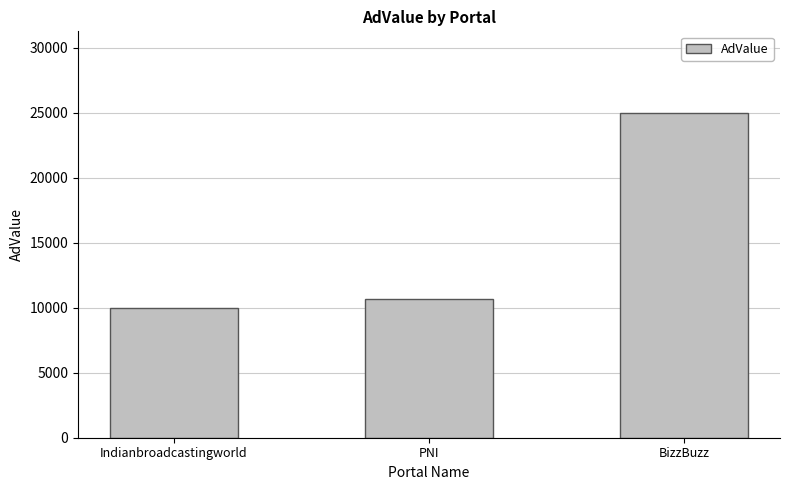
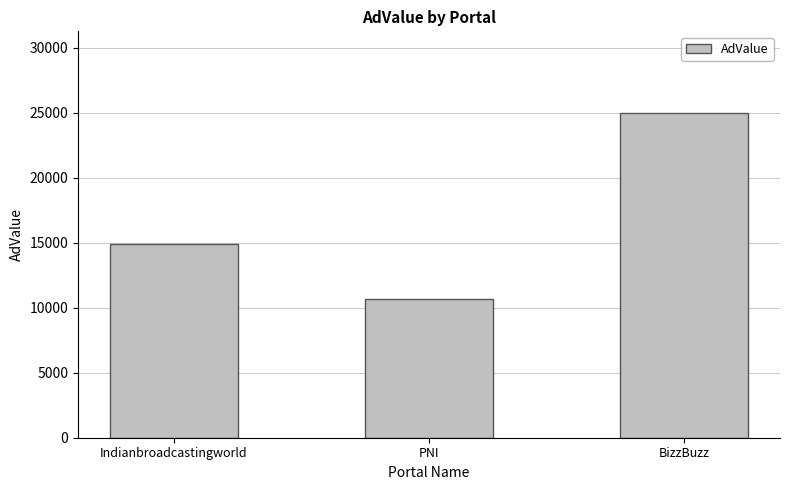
Indianbroadcastingworld: 10000 -> 14900
